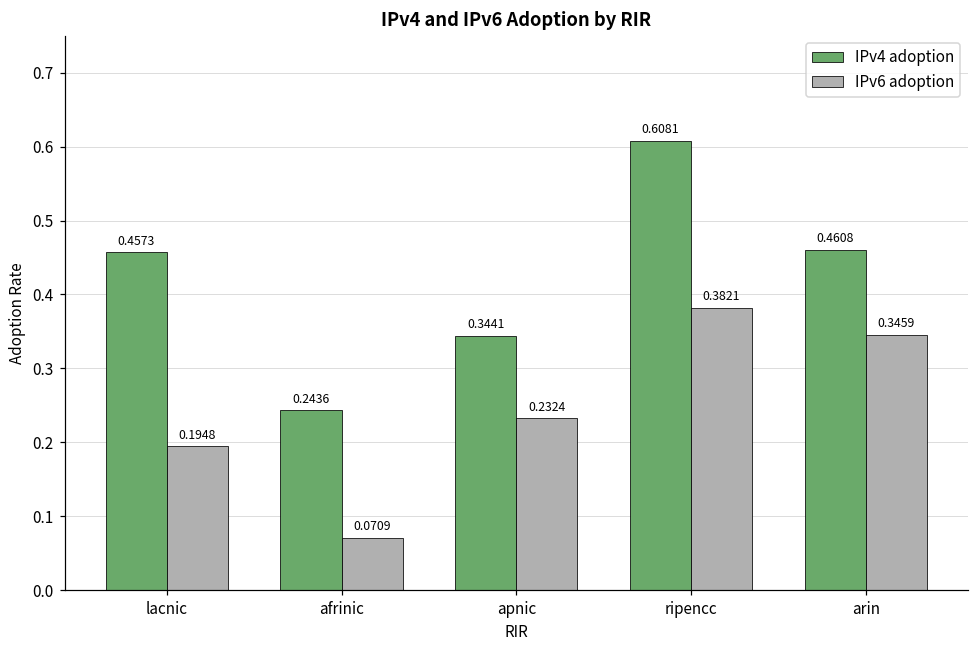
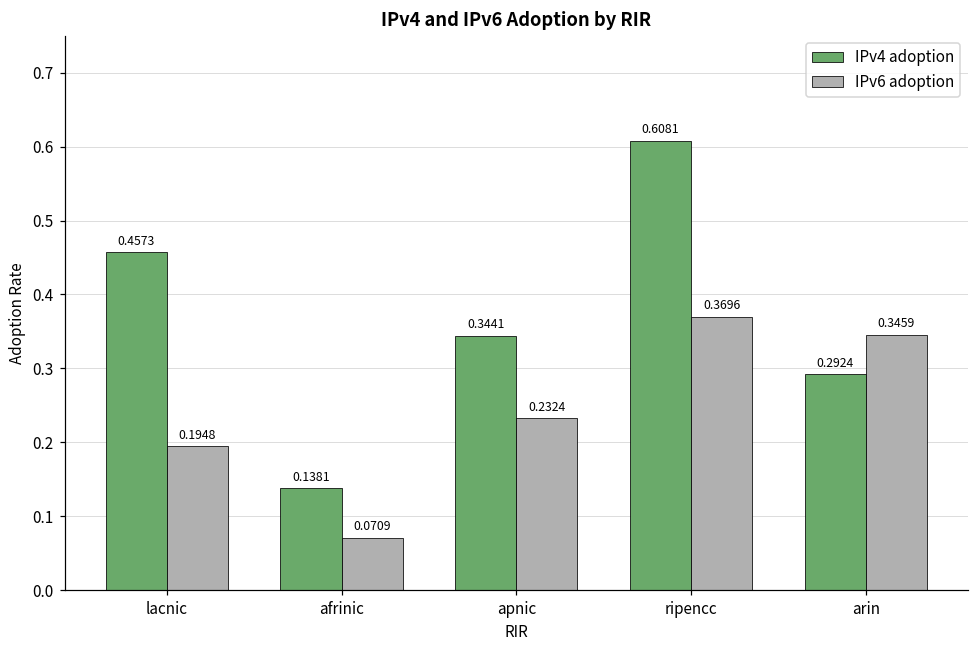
IPv4 adoption, afrinic: 0.2436 -> 0.1381
IPv6 adoption, ripencc: 0.3821 -> 0.3696
IPv4 adoption, arin: 0.4608 -> 0.2924
